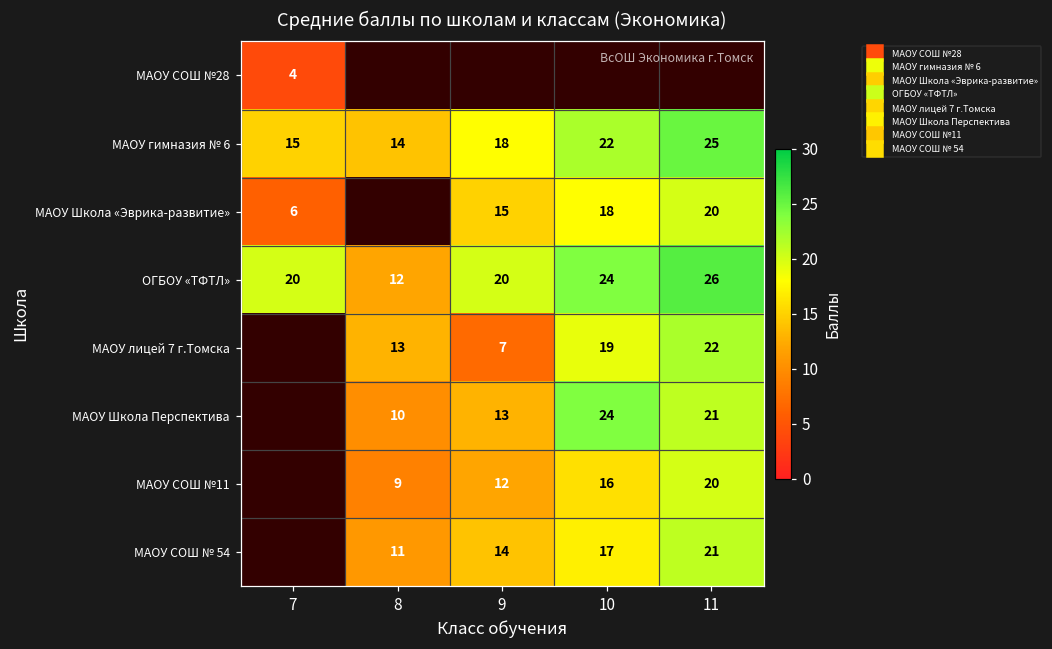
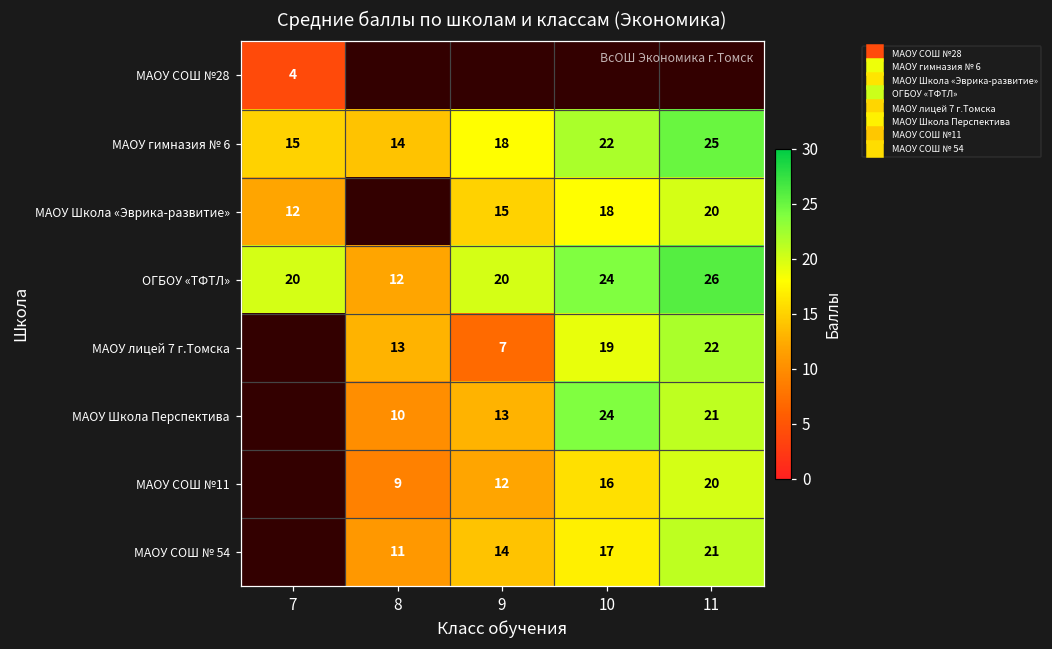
МАОУ Школа «Эврика-развитие», 7: 6 -> 12
